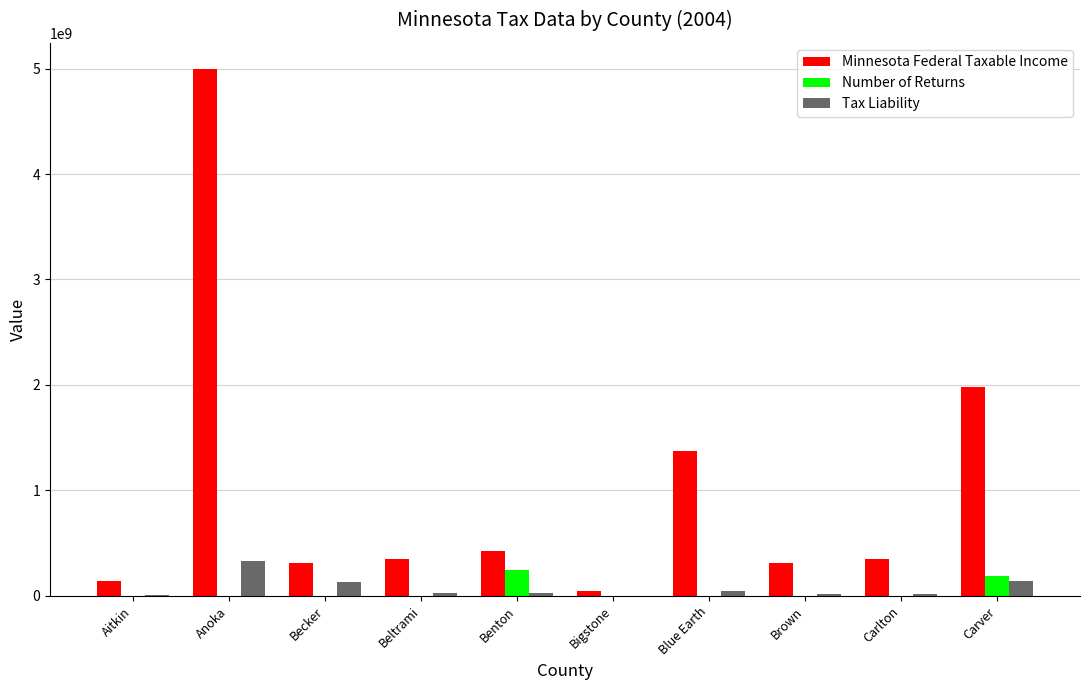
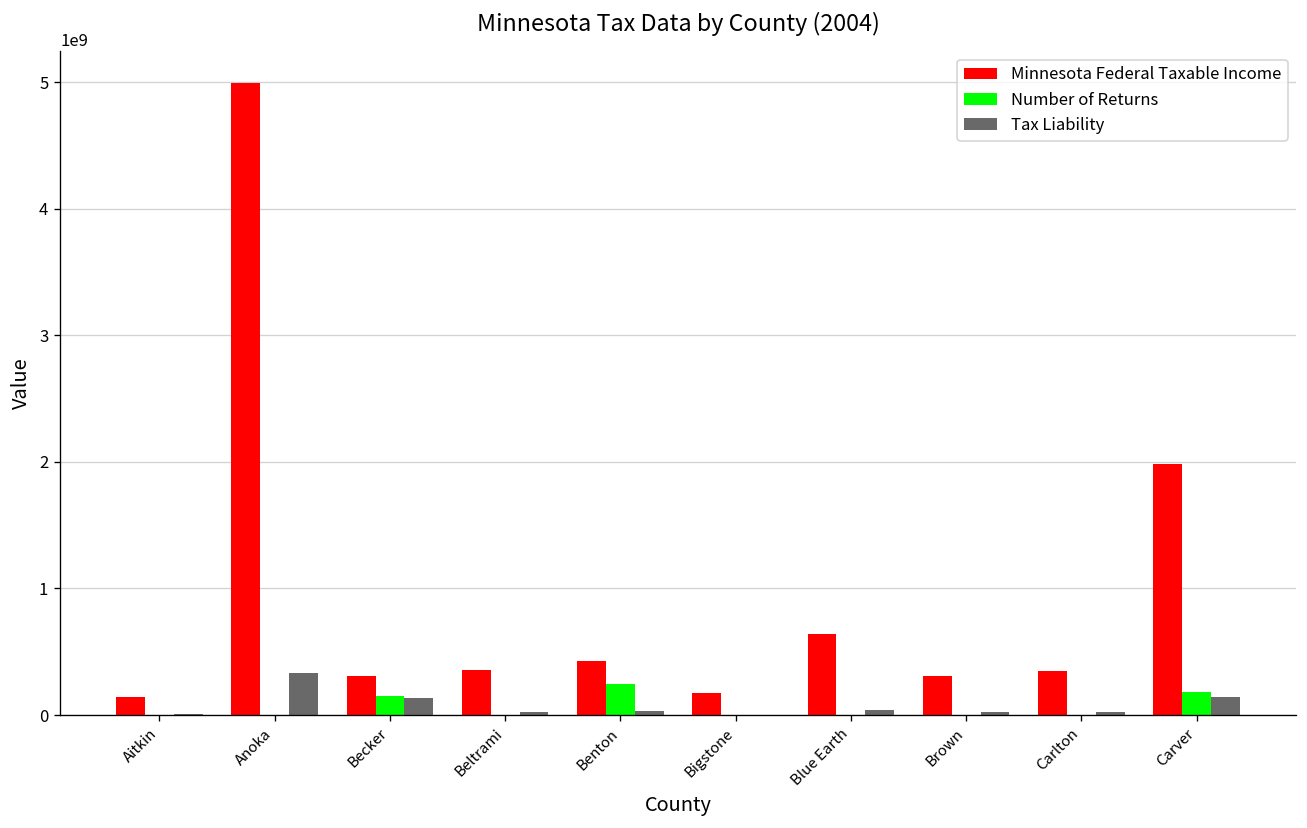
Number of Returns, Becker: 0 -> 150000000
Minnesota Federal Taxable Income, Bigstone: 40000000 -> 170000000
Minnesota Federal Taxable Income, Blue Earth: 1380000000 -> 640000000
